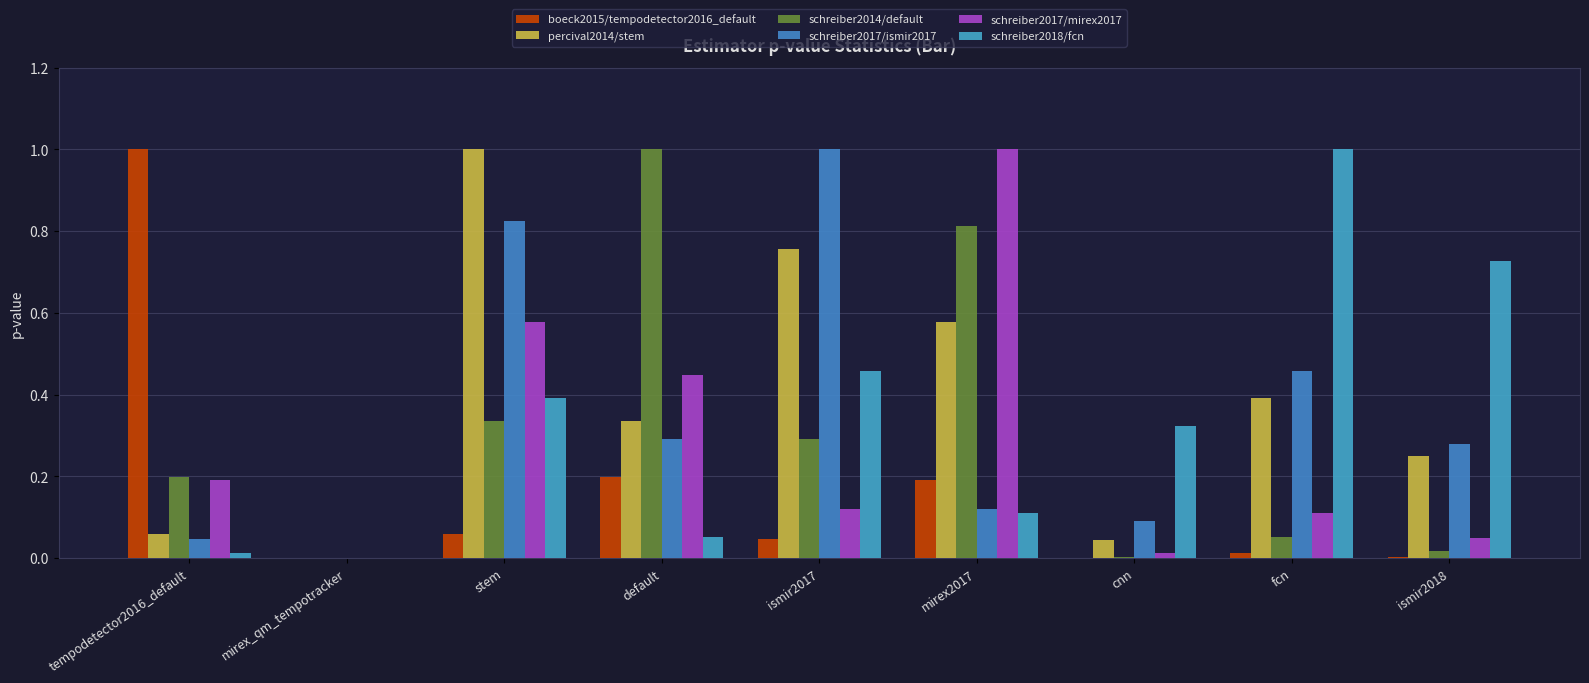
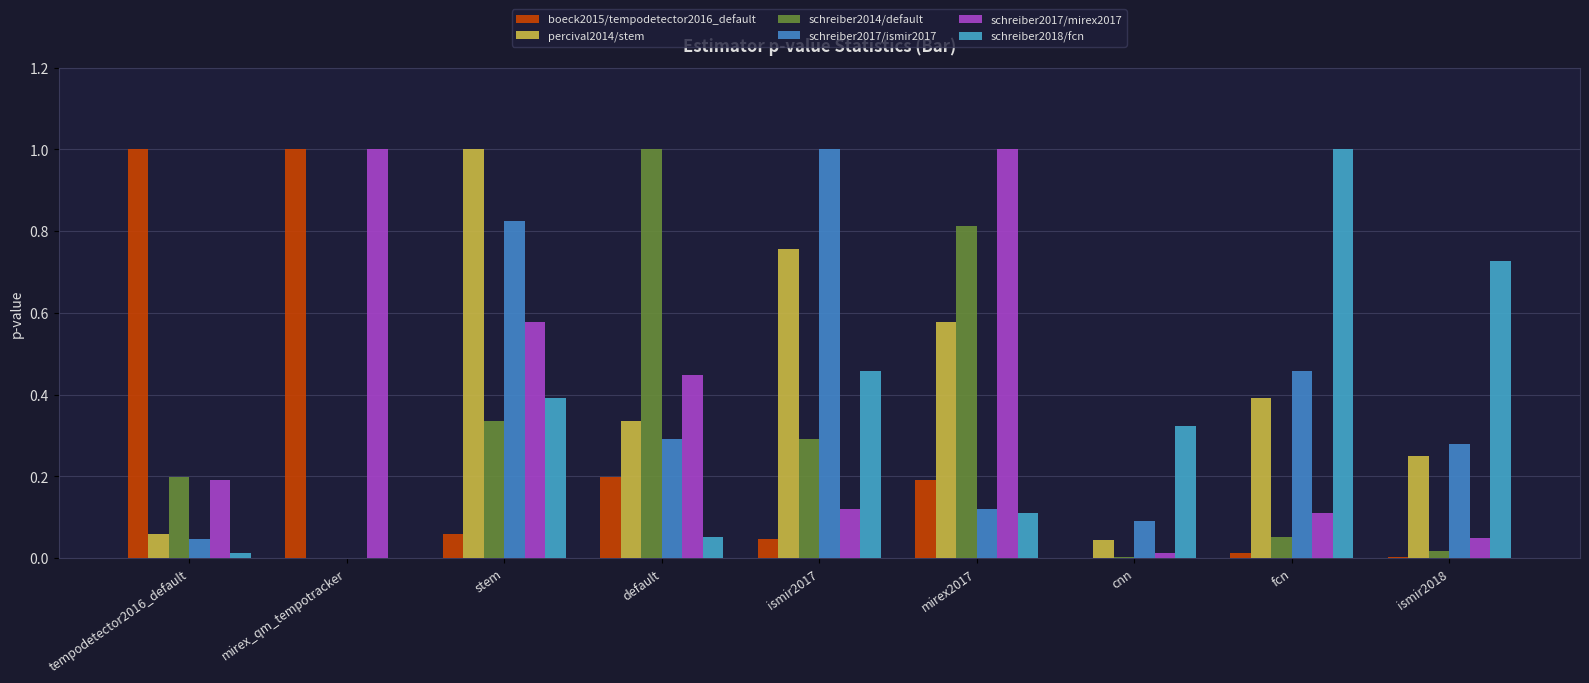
boeck2015/tempodetector2016_default, mirex_qm_tempotracker: 0 -> 1
schreiber2017/mirex2017, mirex_qm_tempotracker: 0 -> 1
